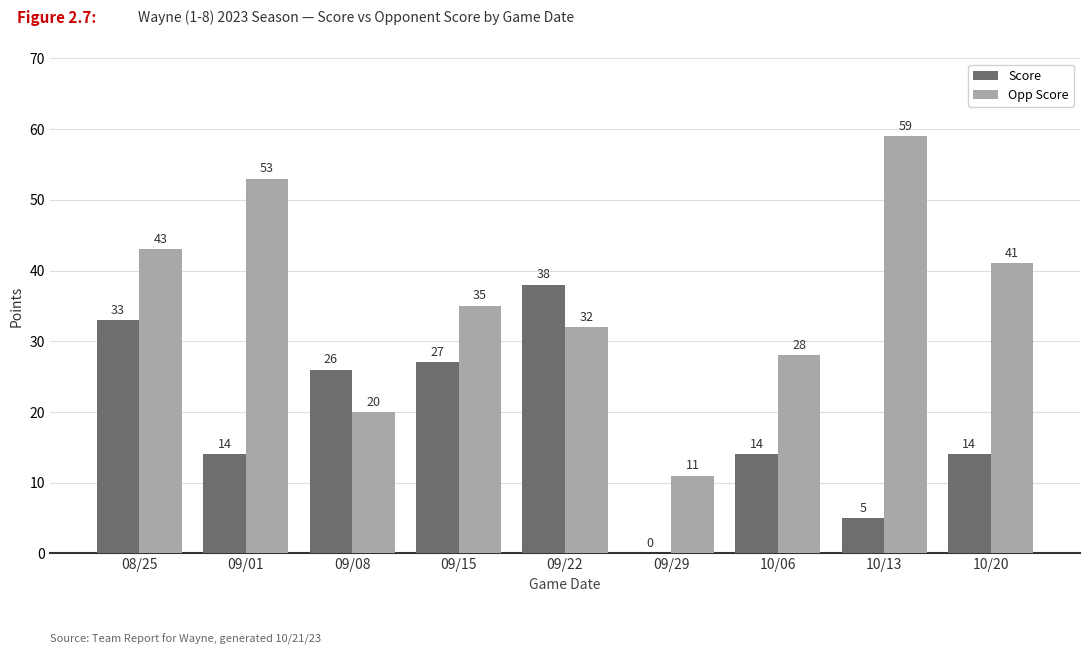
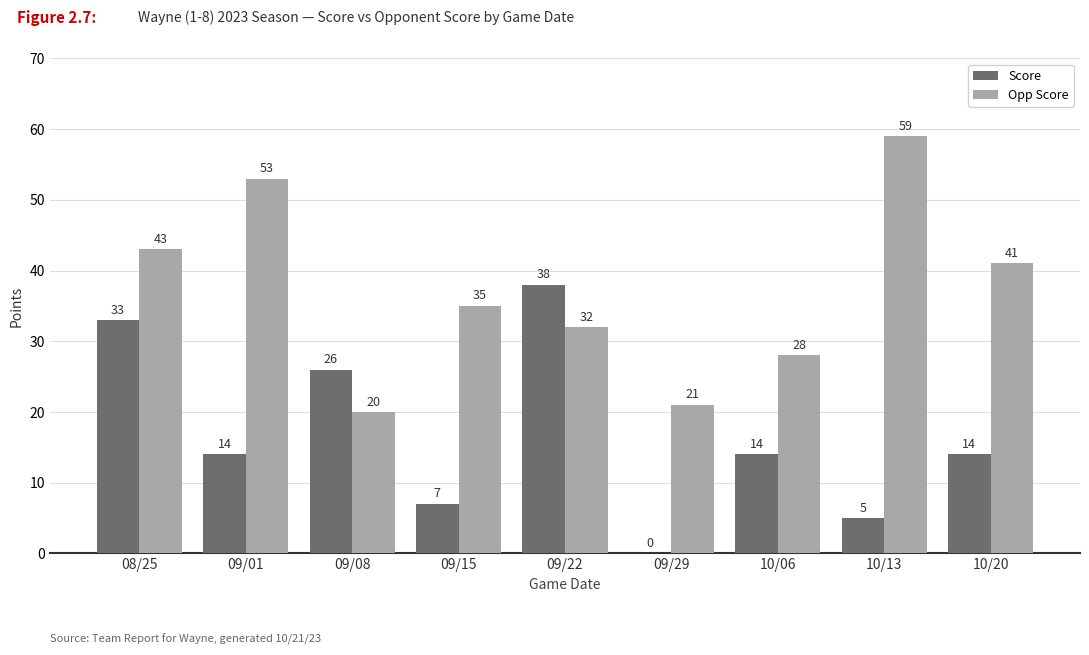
Score, 09/15: 27 -> 7
Opp Score, 09/29: 11 -> 21
